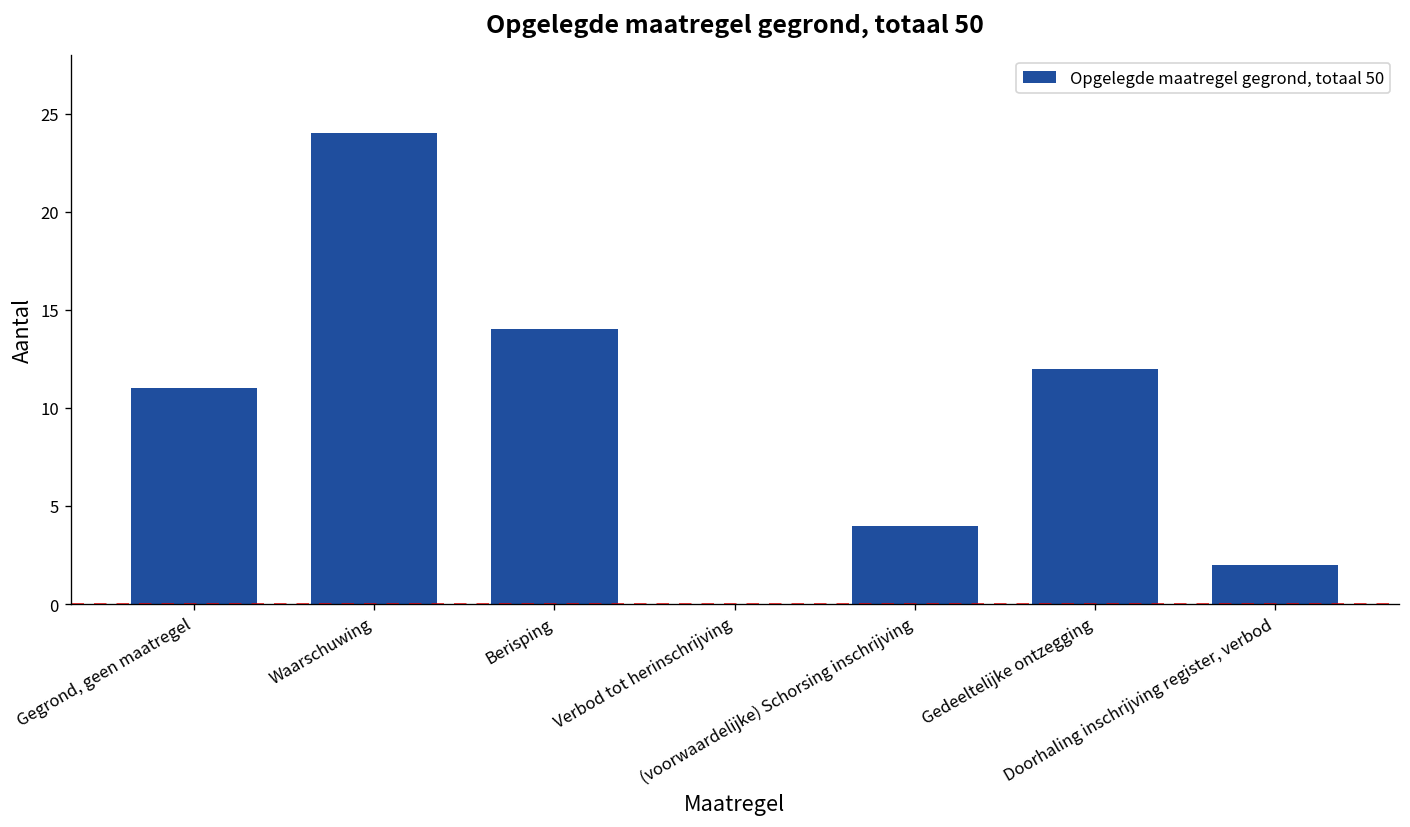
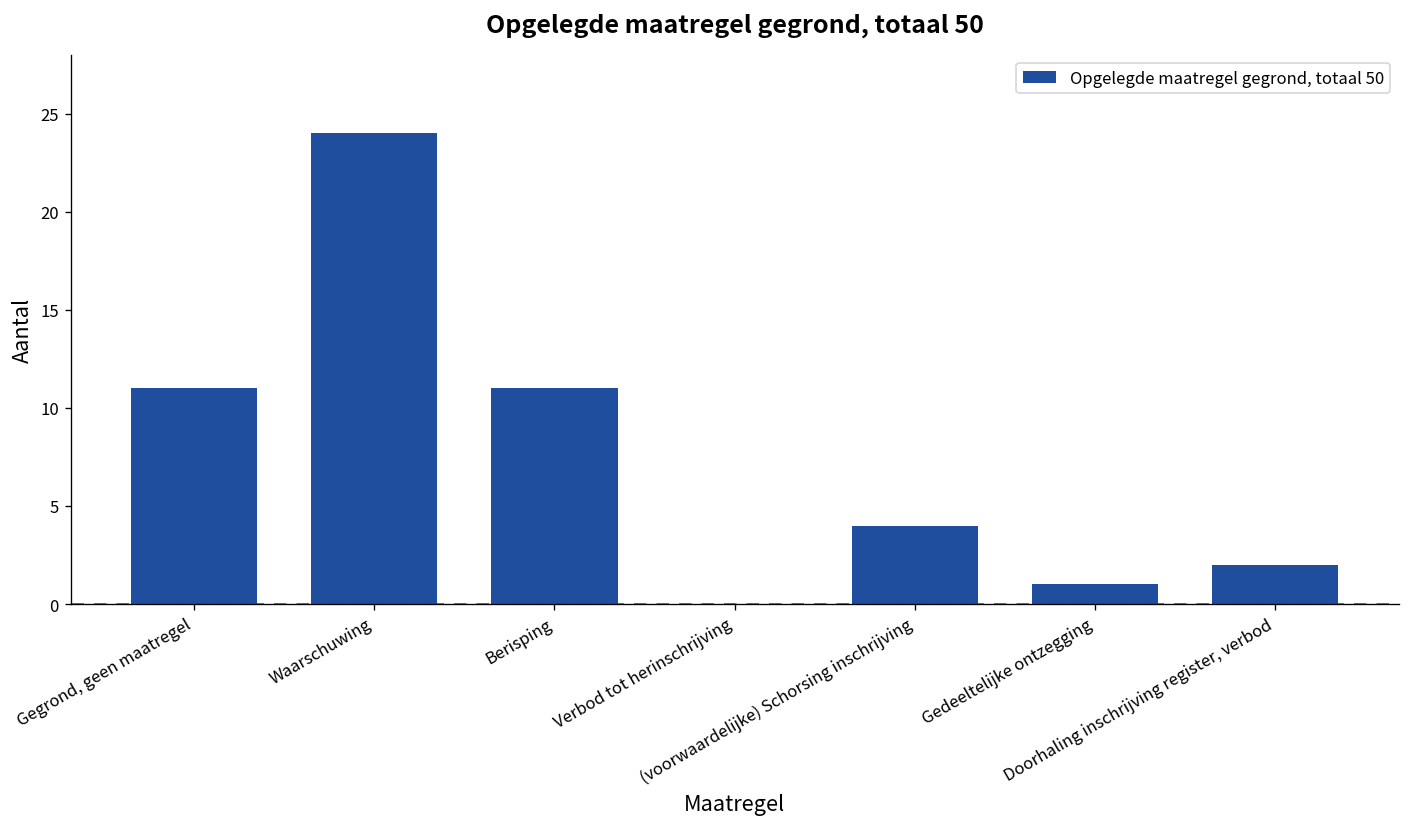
Berisping: 14 -> 11
Gedeeltelijke ontzegging: 12 -> 1
